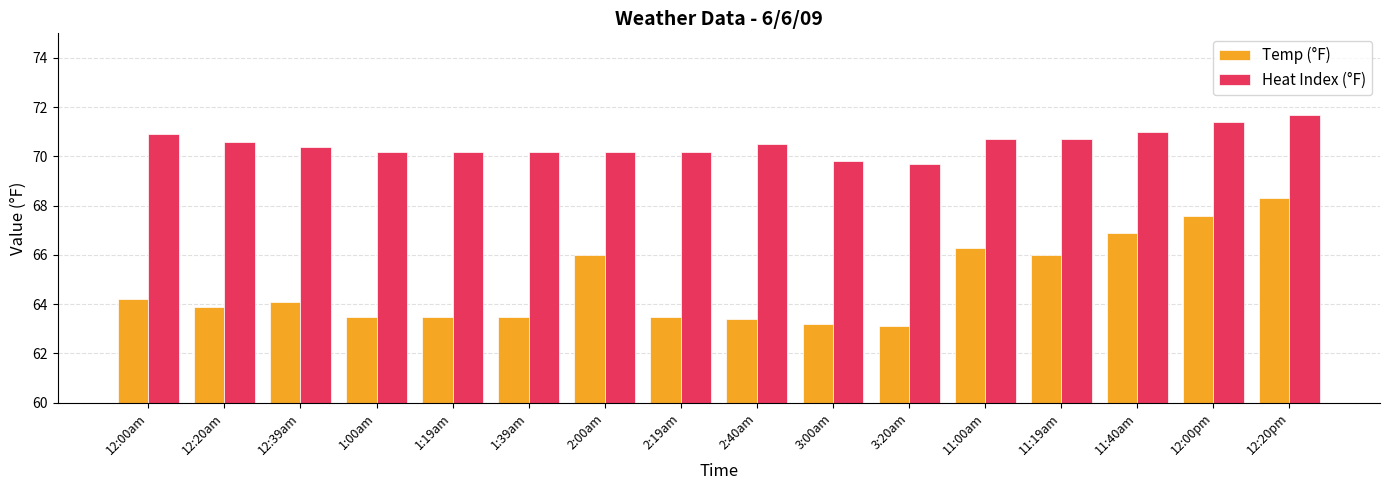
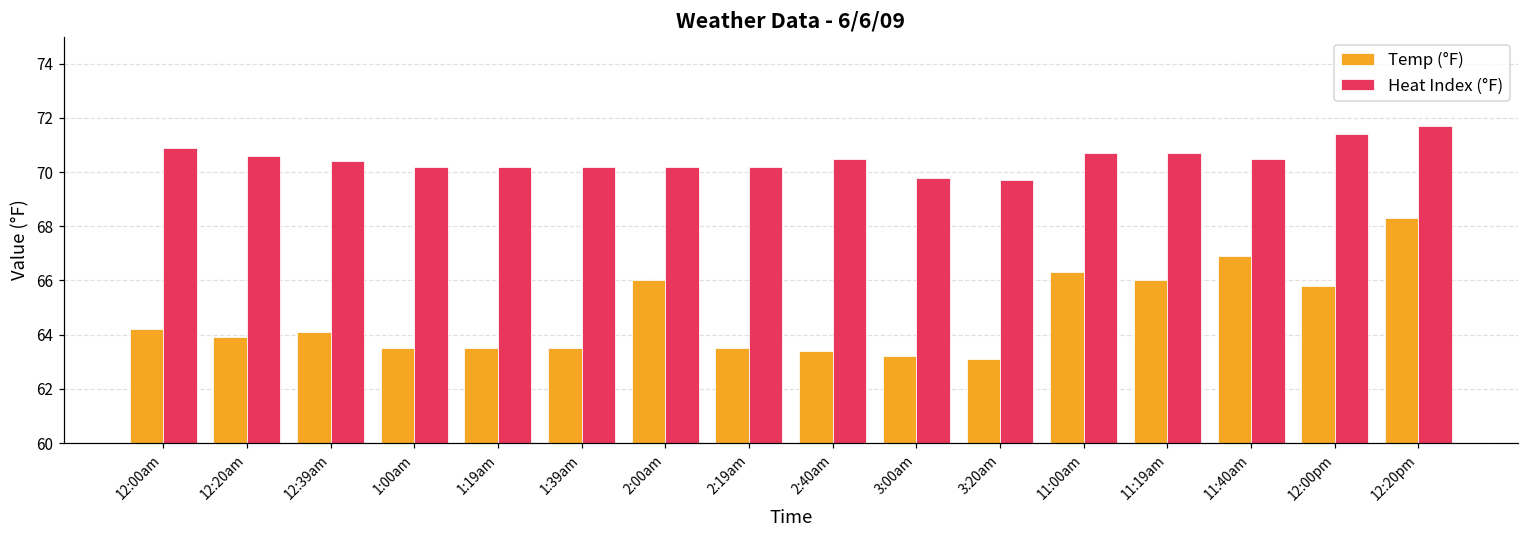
Heat Index (°F), 11:40am: 71.0 -> 70.5
Temp (°F), 12:00pm: 67.6 -> 65.8
